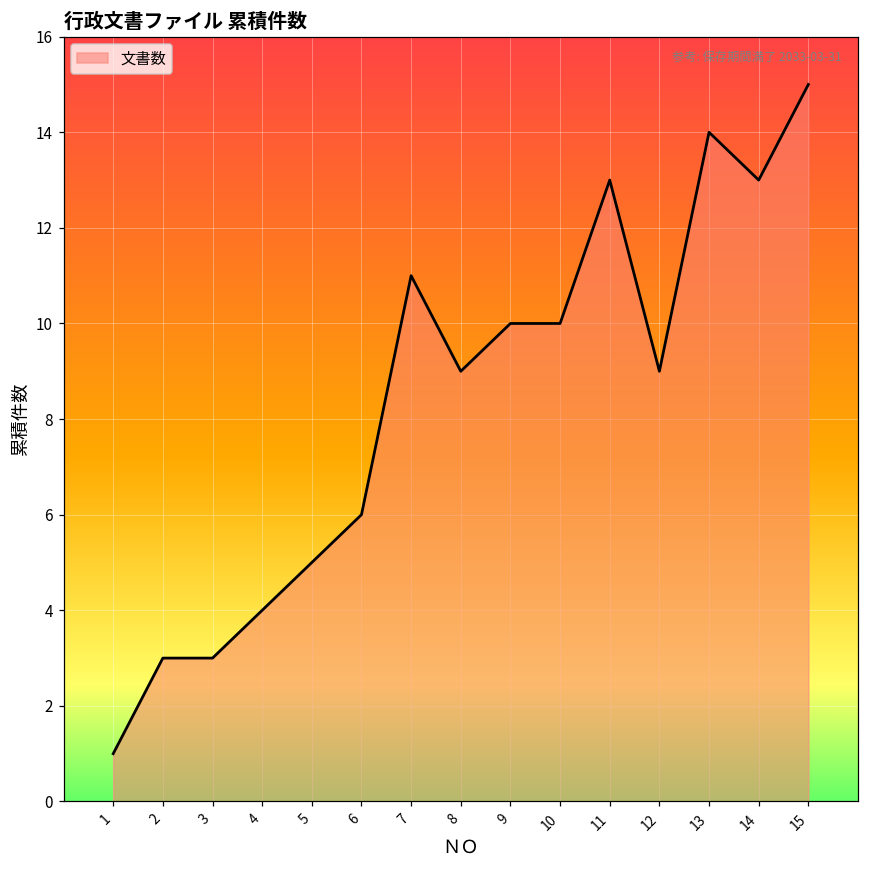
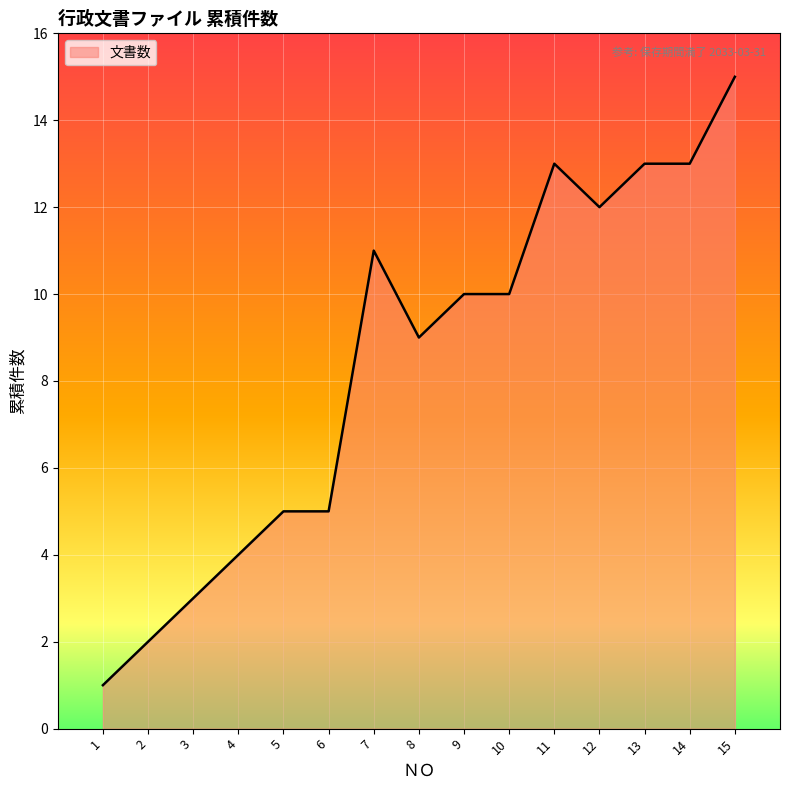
2: 3 -> 2
6: 6 -> 5
12: 9 -> 12
13: 14 -> 13
